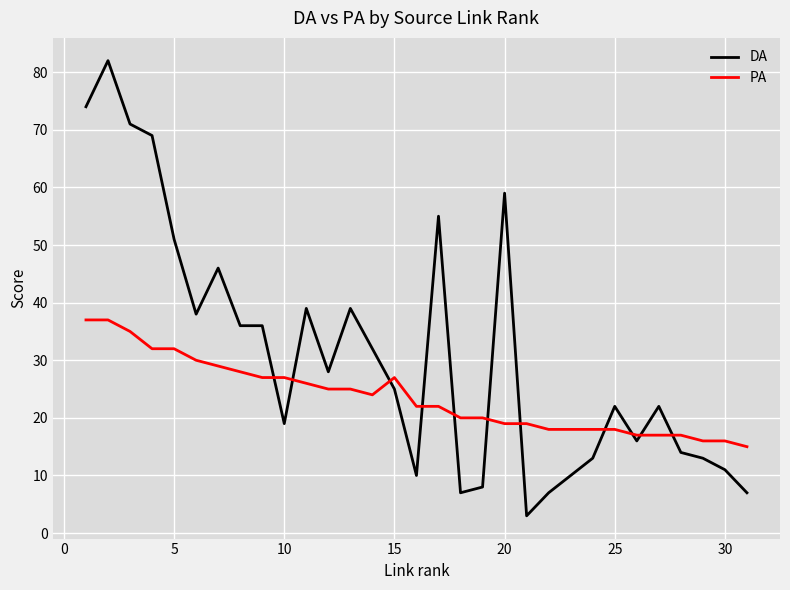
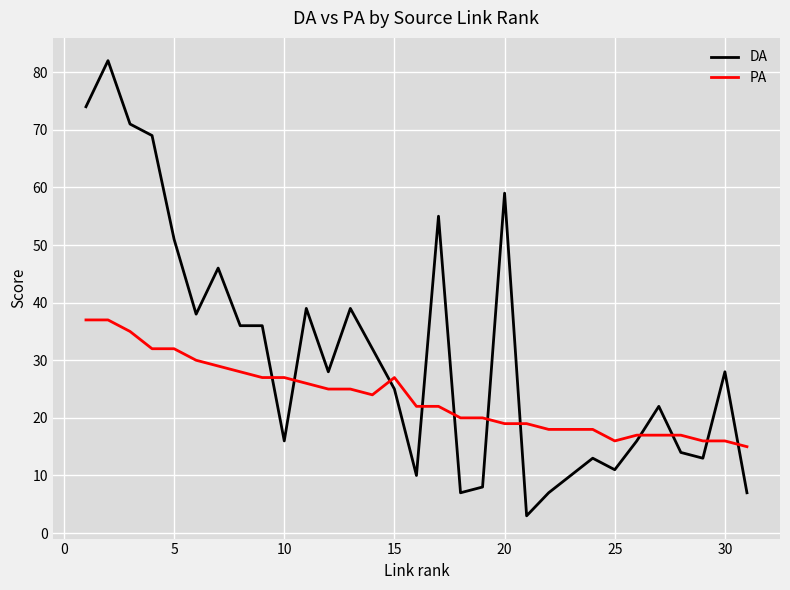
DA, 10: 19 -> 16
DA, 25: 22 -> 11
PA, 25: 18 -> 16
DA, 30: 11 -> 28
